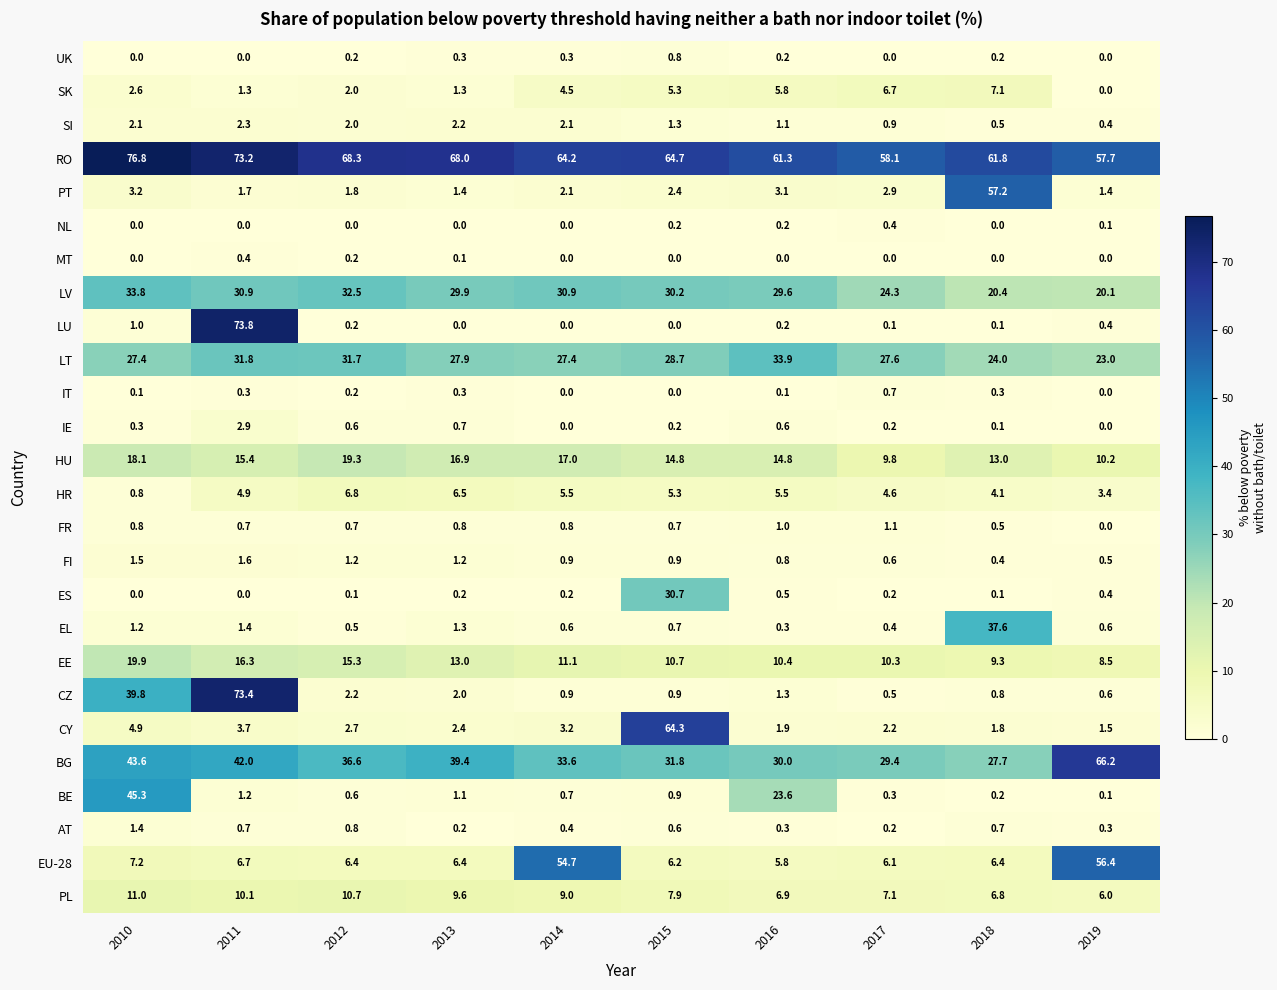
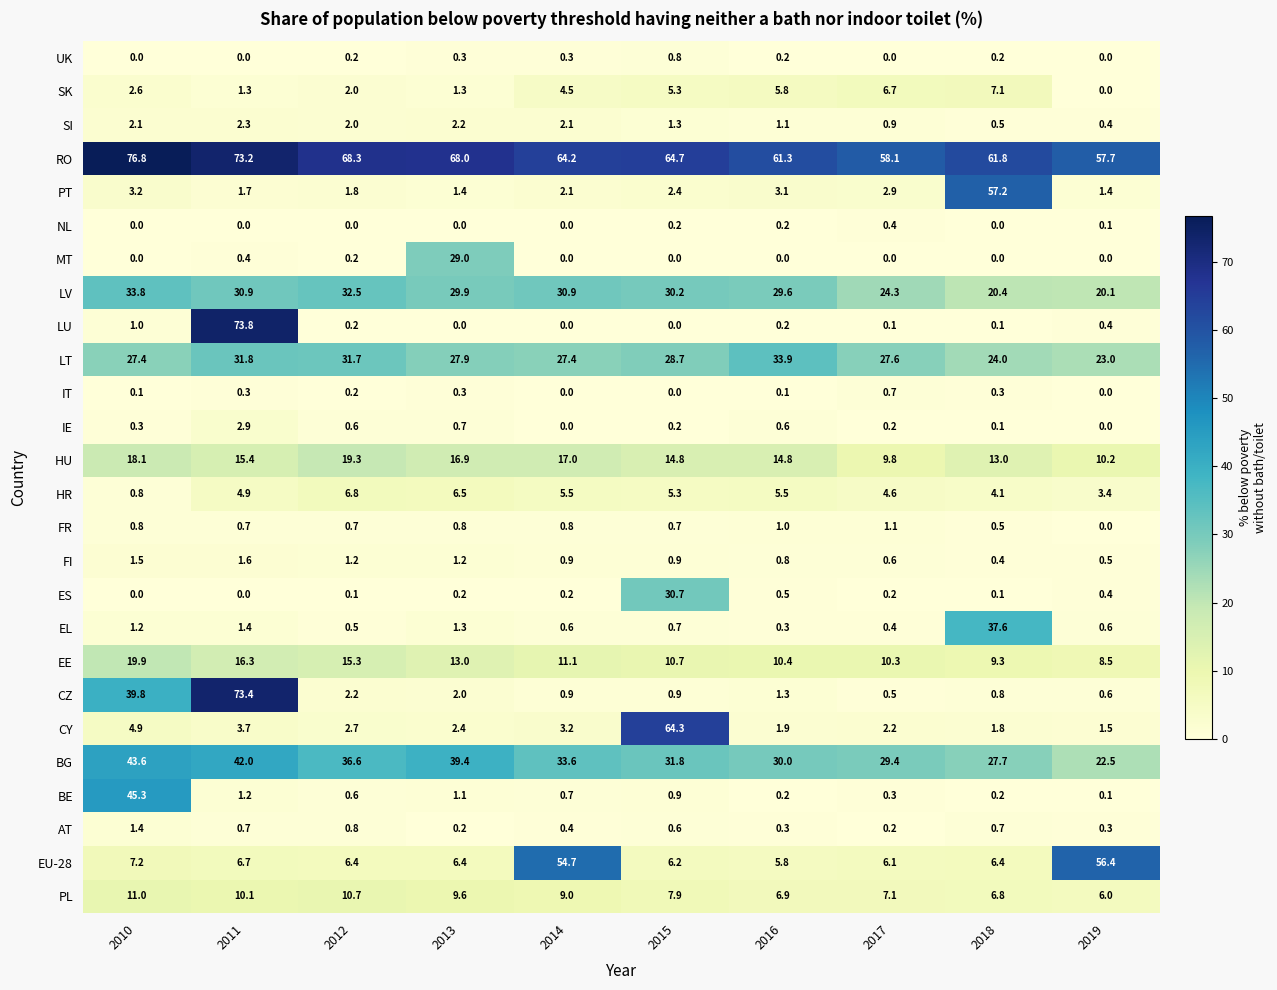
MT, 2013: 0.1 -> 29.0
BG, 2019: 66.2 -> 22.5
BE, 2016: 23.6 -> 0.2
